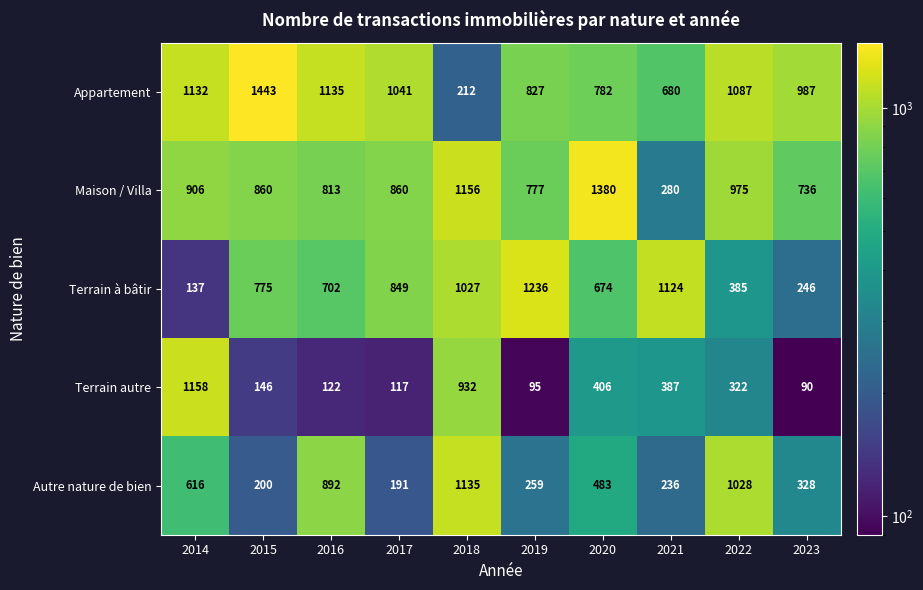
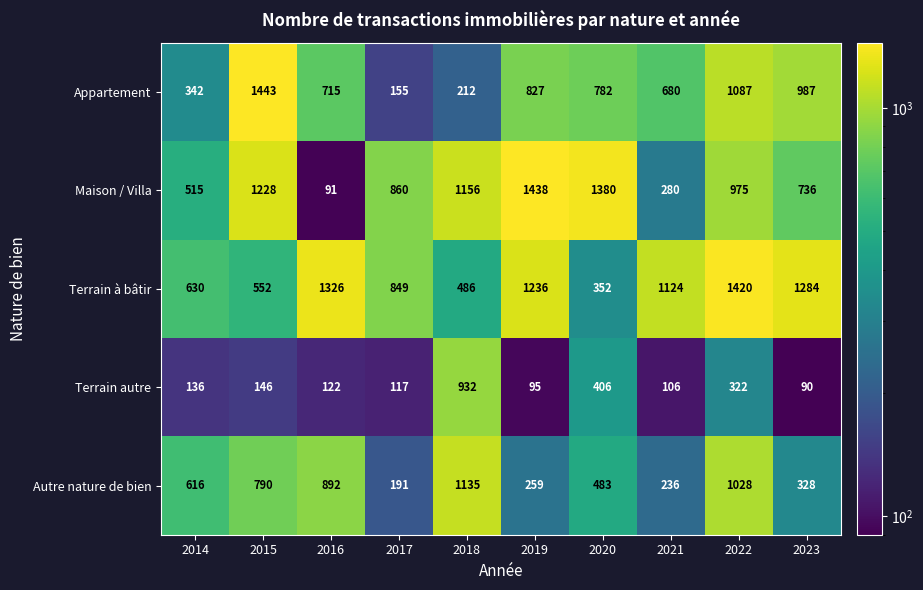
Appartement, 2014: 1132 -> 342
Appartement, 2016: 1135 -> 715
Appartement, 2017: 1041 -> 155
Maison / Villa, 2014: 906 -> 515
Maison / Villa, 2015: 860 -> 1228
Maison / Villa, 2016: 813 -> 91
Maison / Villa, 2019: 777 -> 1438
Terrain à bâtir, 2014: 137 -> 630
Terrain à bâtir, 2015: 775 -> 552
Terrain à bâtir, 2016: 702 -> 1326
Terrain à bâtir, 2018: 1027 -> 486
Terrain à bâtir, 2020: 674 -> 352
Terrain à bâtir, 2022: 385 -> 1420
Terrain à bâtir, 2023: 246 -> 1284
Terrain autre, 2014: 1158 -> 136
Terrain autre, 2021: 387 -> 106
Autre nature de bien, 2015: 200 -> 790
